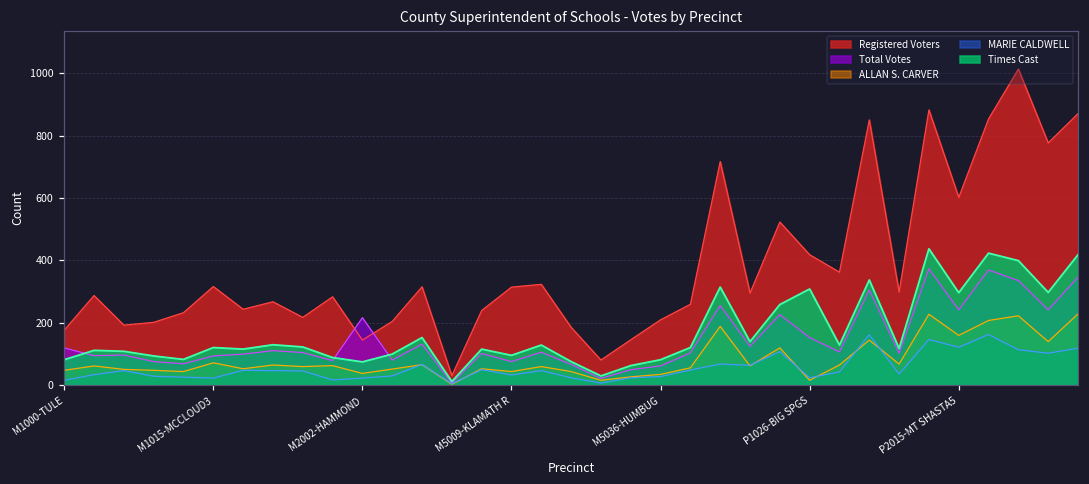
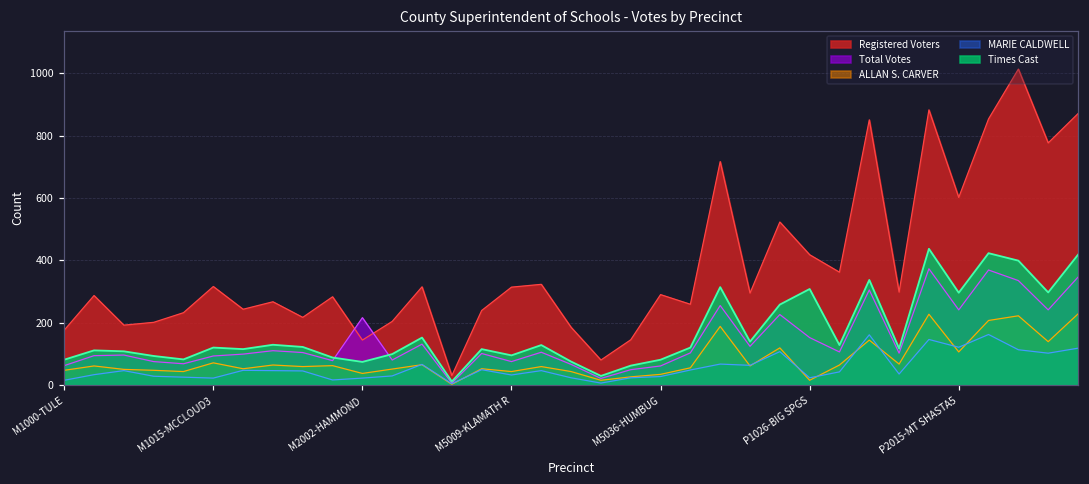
Total Votes, M1000-TULE: 120 -> 60
Registered Voters, M5036-HUMBUG: 210 -> 290
ALLAN S. CARVER, P2015-MT SHASTA5: 160 -> 110
